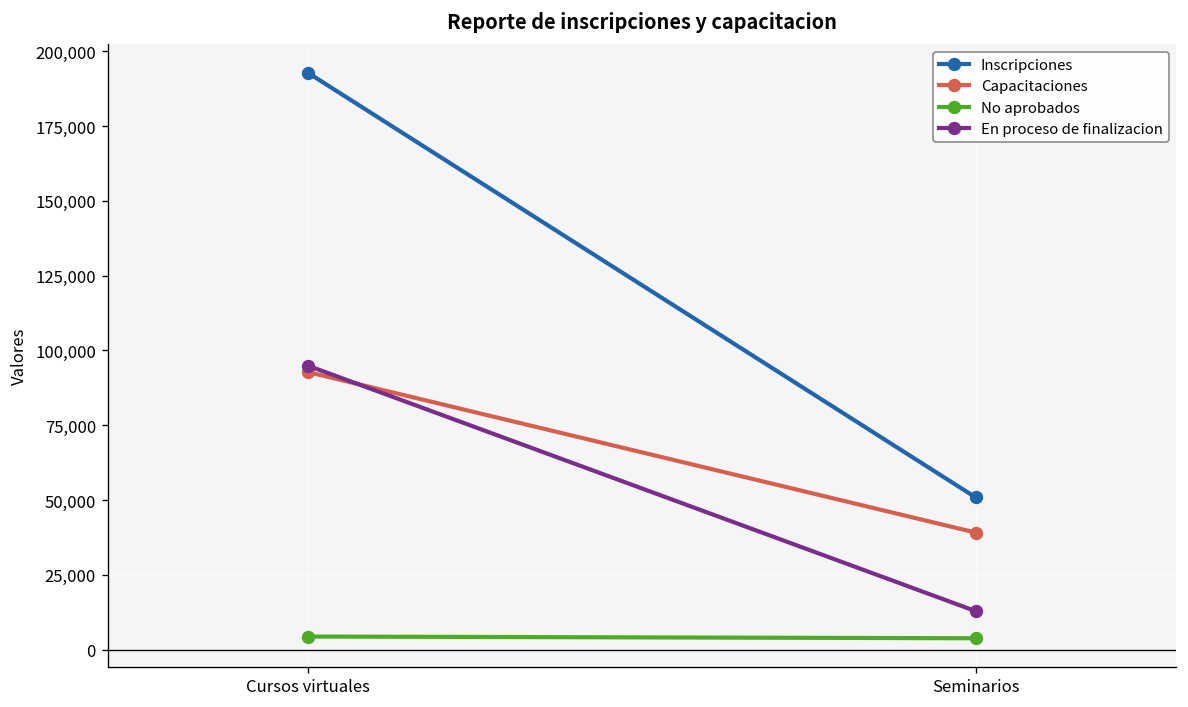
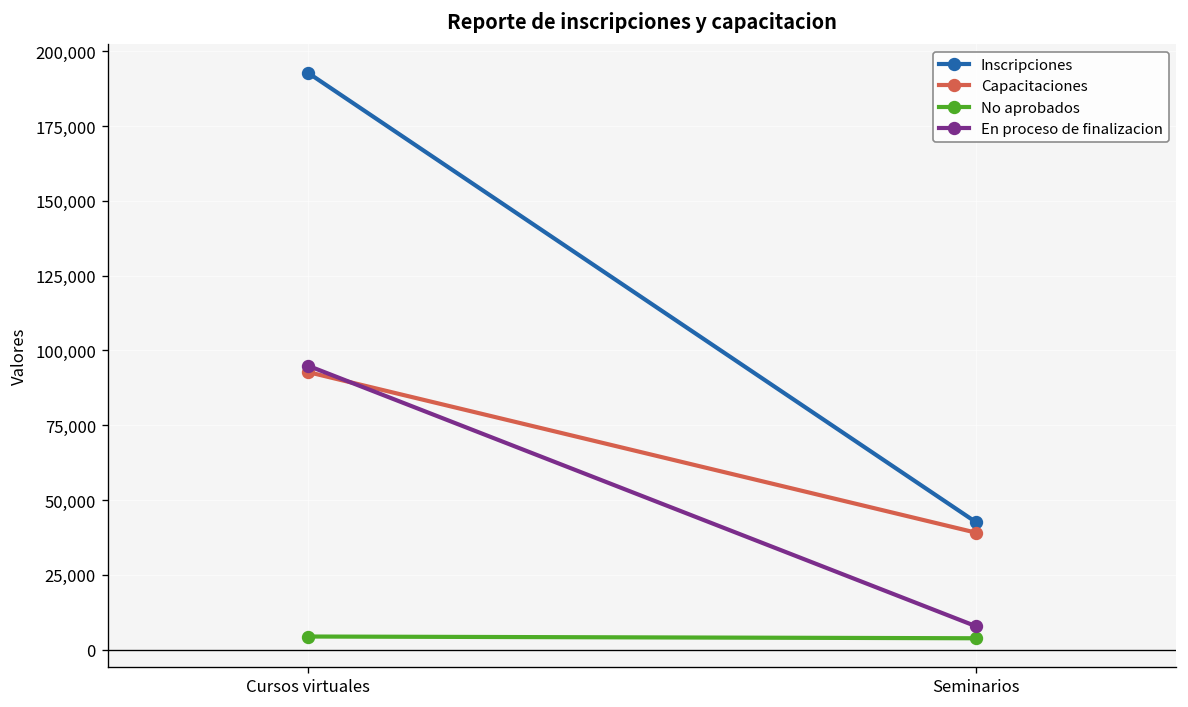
Inscripciones, Seminarios: 51,000 -> 43,000
En proceso de finalizacion, Seminarios: 13,000 -> 8,000
